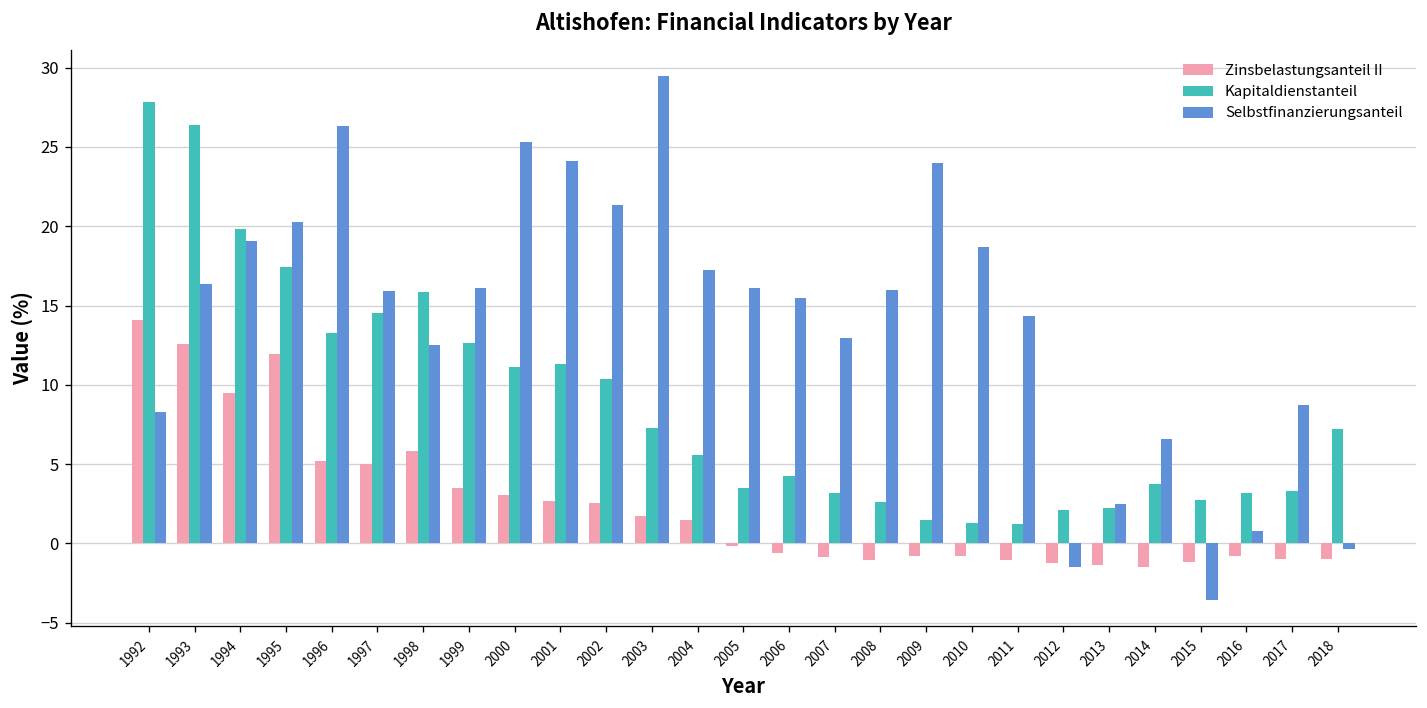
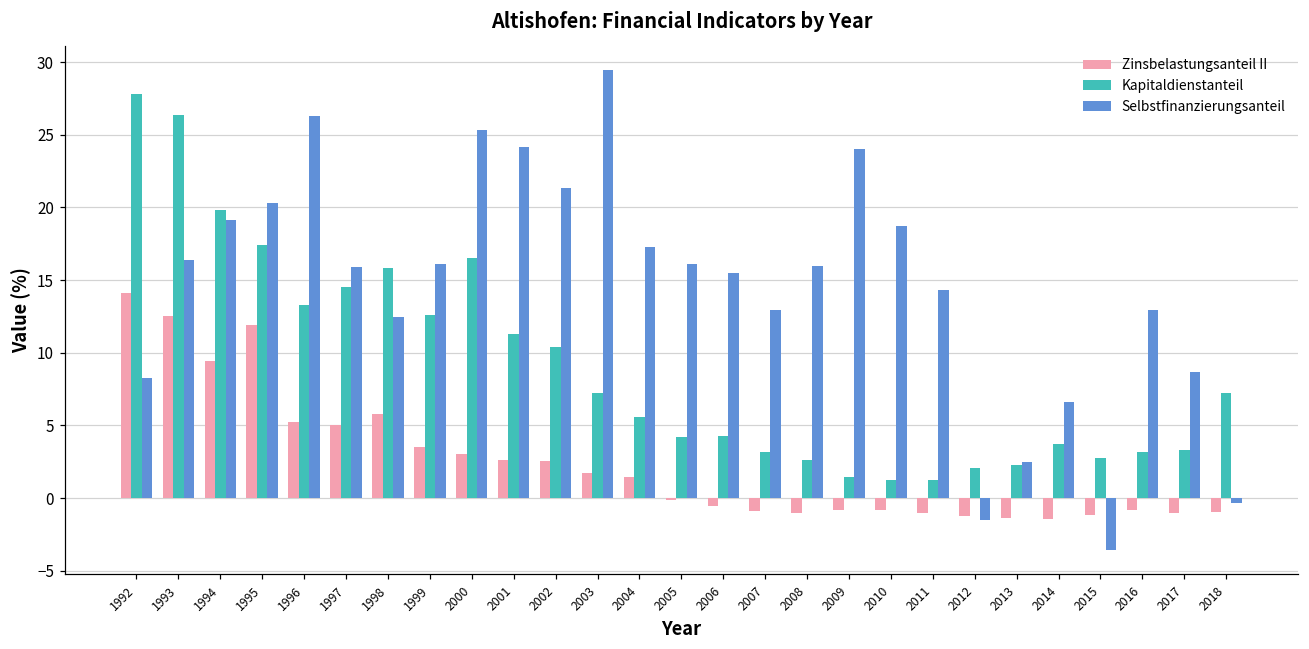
Kapitaldienstanteil, 2000: 11.1 -> 16.5
Kapitaldienstanteil, 2005: 3.5 -> 4.2
Selbstfinanzierungsanteil, 2016: 0.8 -> 12.9
